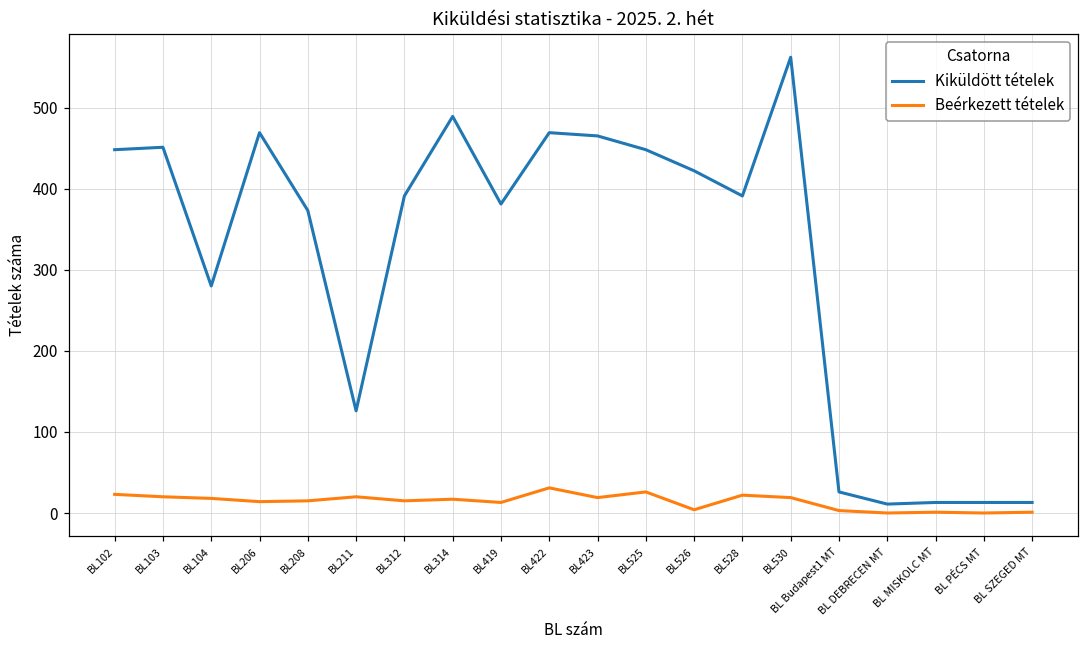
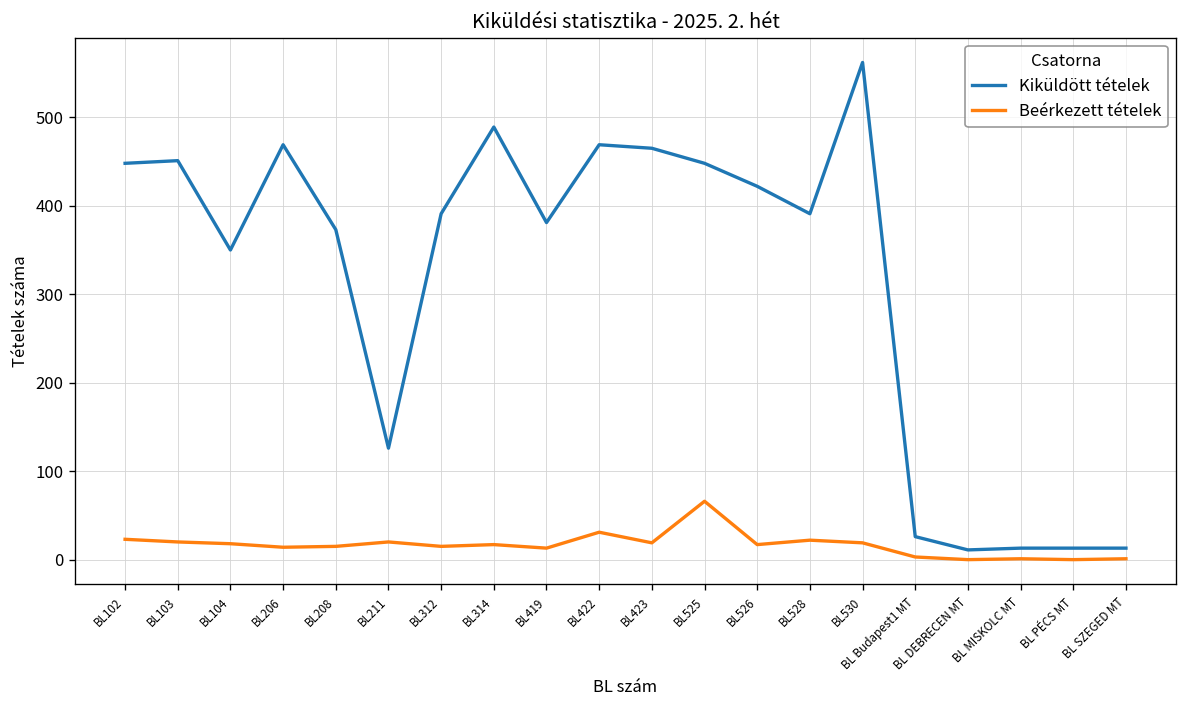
Kiküldött tételek, BL104: 280 -> 350
Beérkezett tételek, BL525: 30 -> 70
Beérkezett tételek, BL526: 0 -> 20
